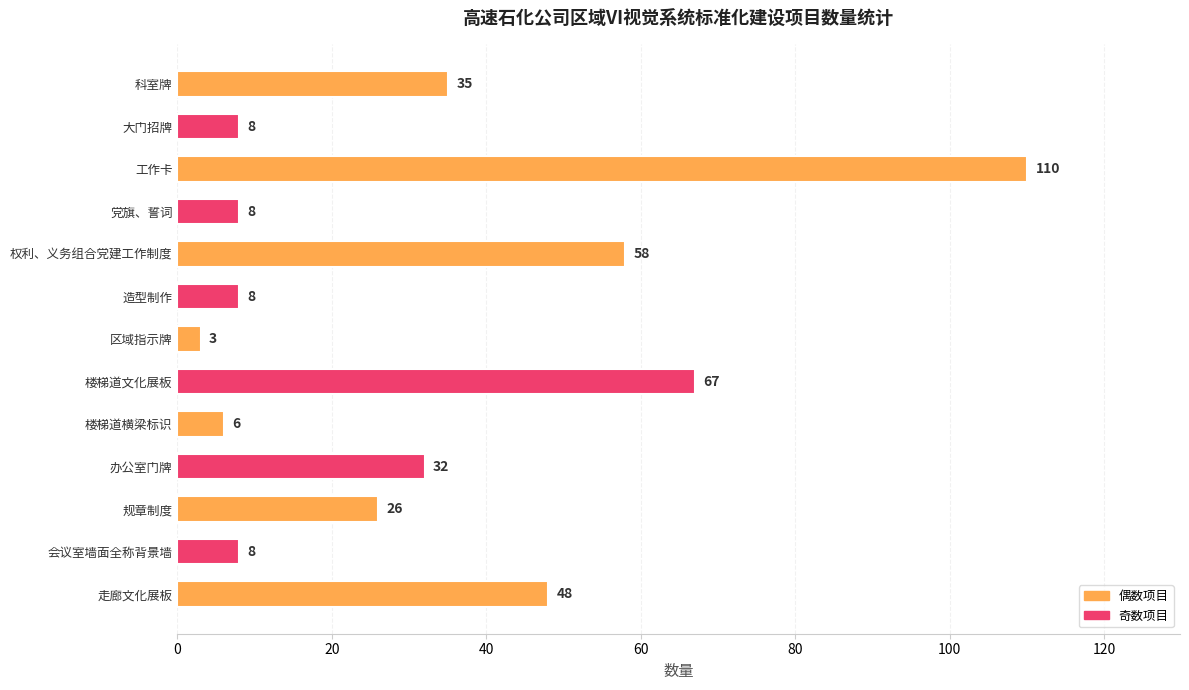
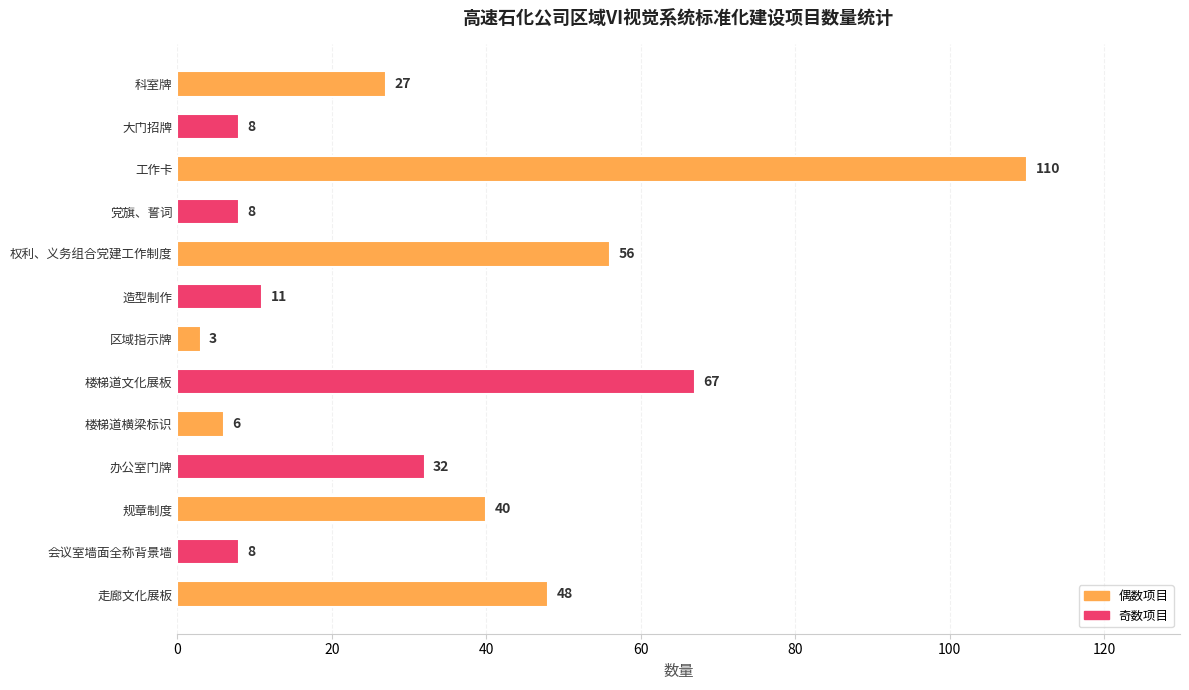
科室牌: 35 -> 27
权利、义务组合党建工作制度: 58 -> 56
造型制作: 8 -> 11
规章制度: 26 -> 40
